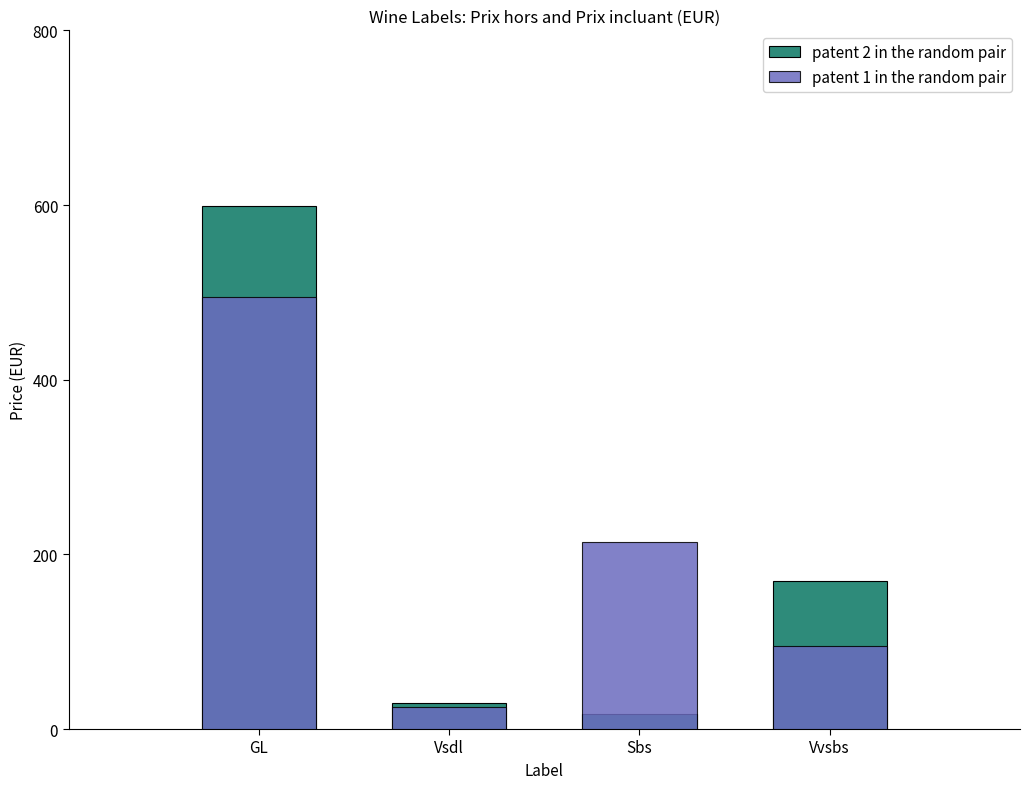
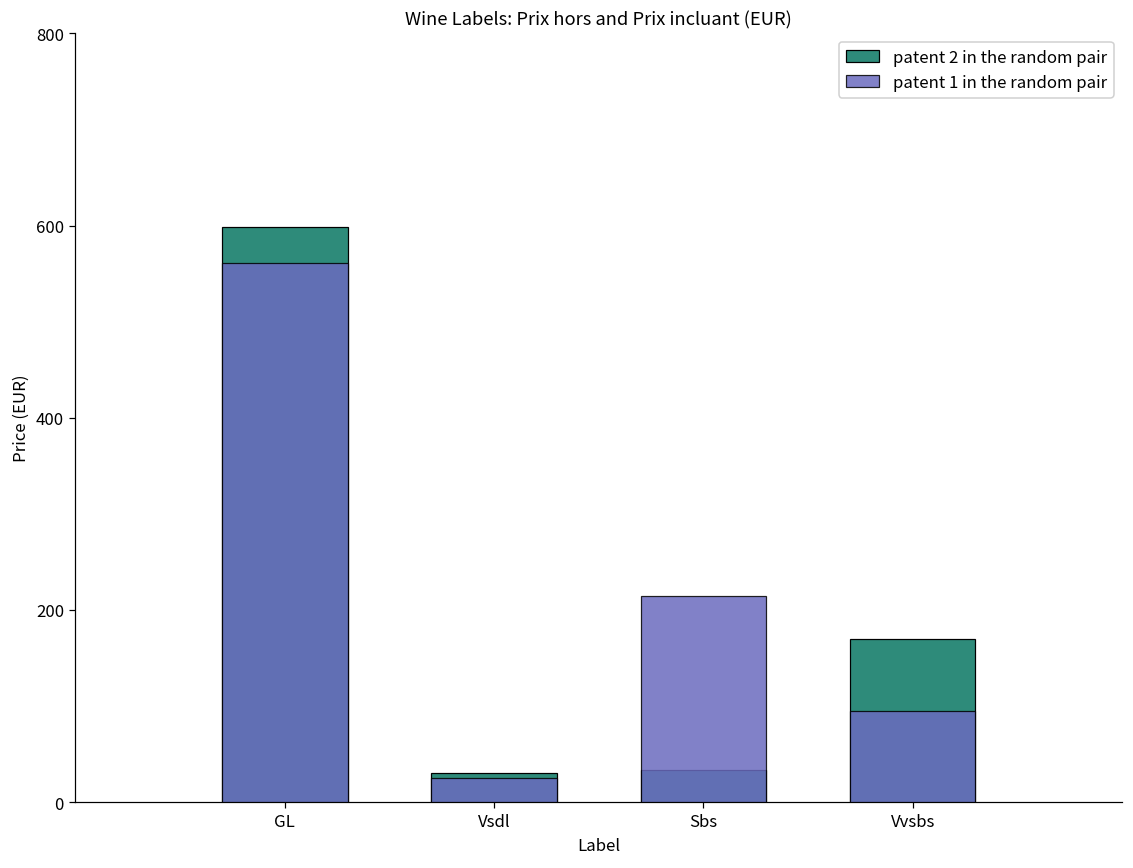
patent 1 in the random pair, GL: 500 -> 560
patent 2 in the random pair, Sbs: 20 -> 30
